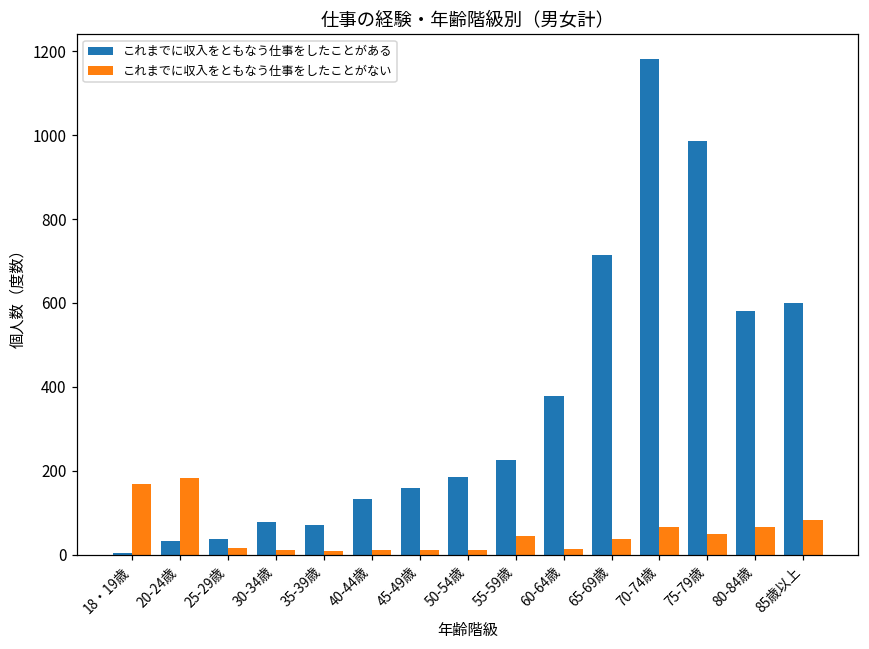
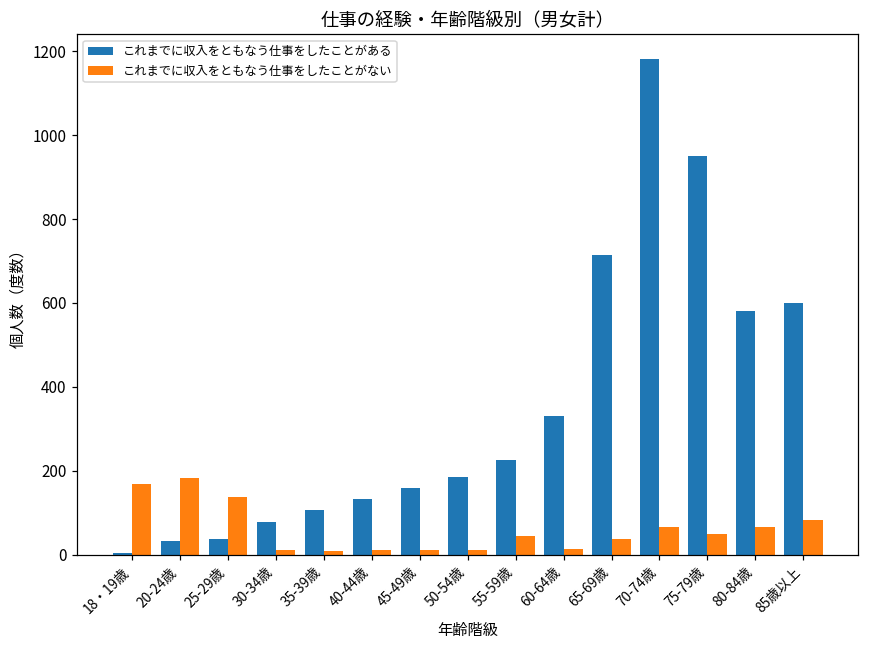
これまでに収入をともなう仕事をしたことがない, 25-29歳: 20 -> 140
これまでに収入をともなう仕事をしたことがある, 35-39歳: 70 -> 110
これまでに収入をともなう仕事をしたことがある, 60-64歳: 380 -> 330
これまでに収入をともなう仕事をしたことがある, 75-79歳: 990 -> 950
